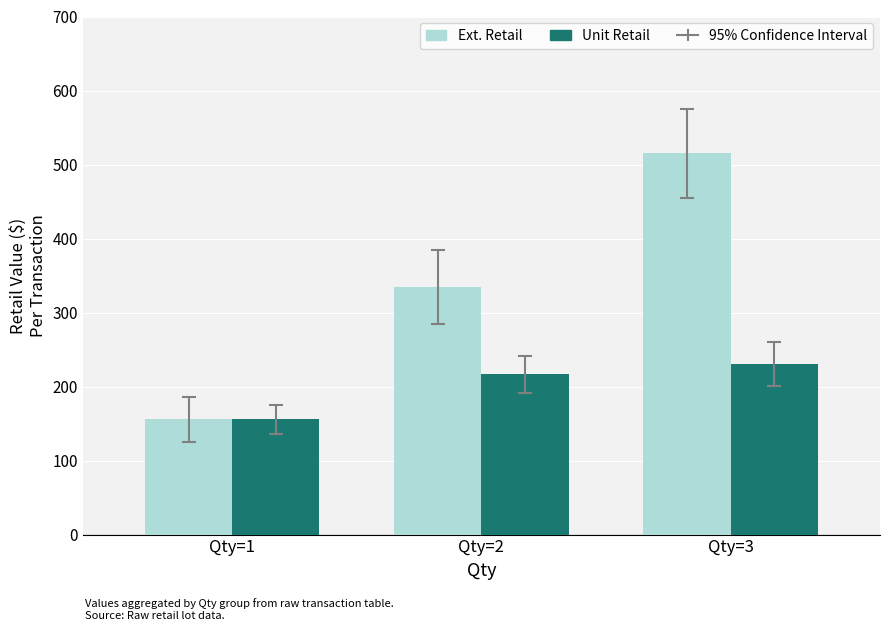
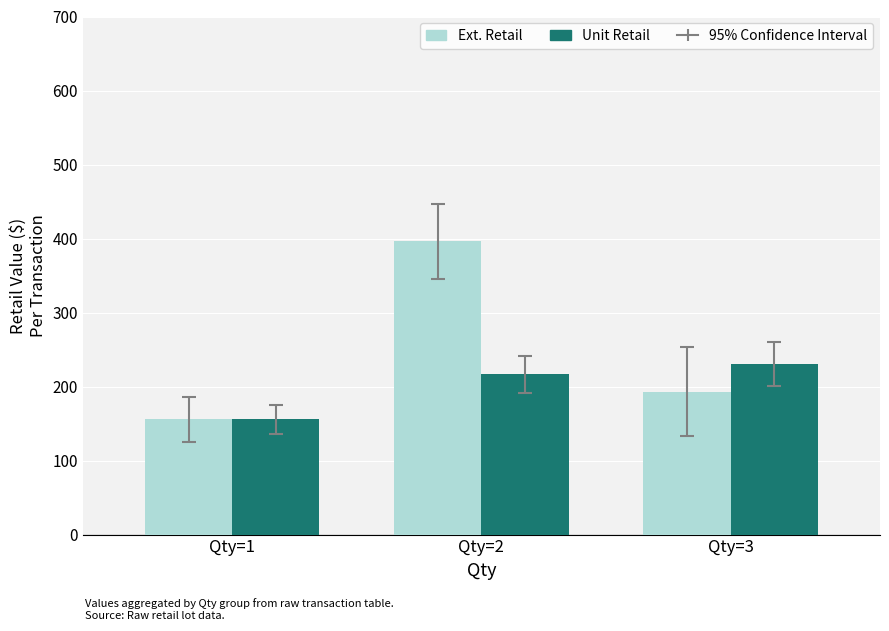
Ext. Retail, Qty=2: 340 -> 400
Ext. Retail, Qty=3: 520 -> 190
